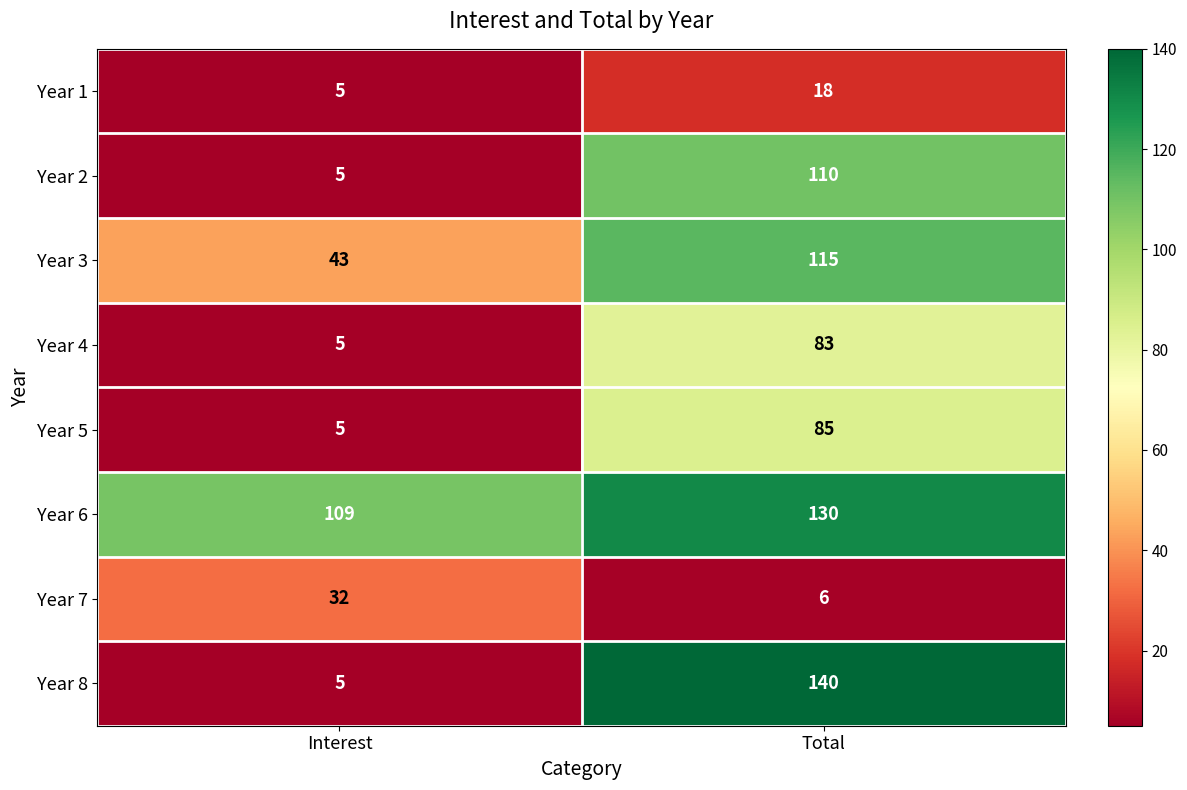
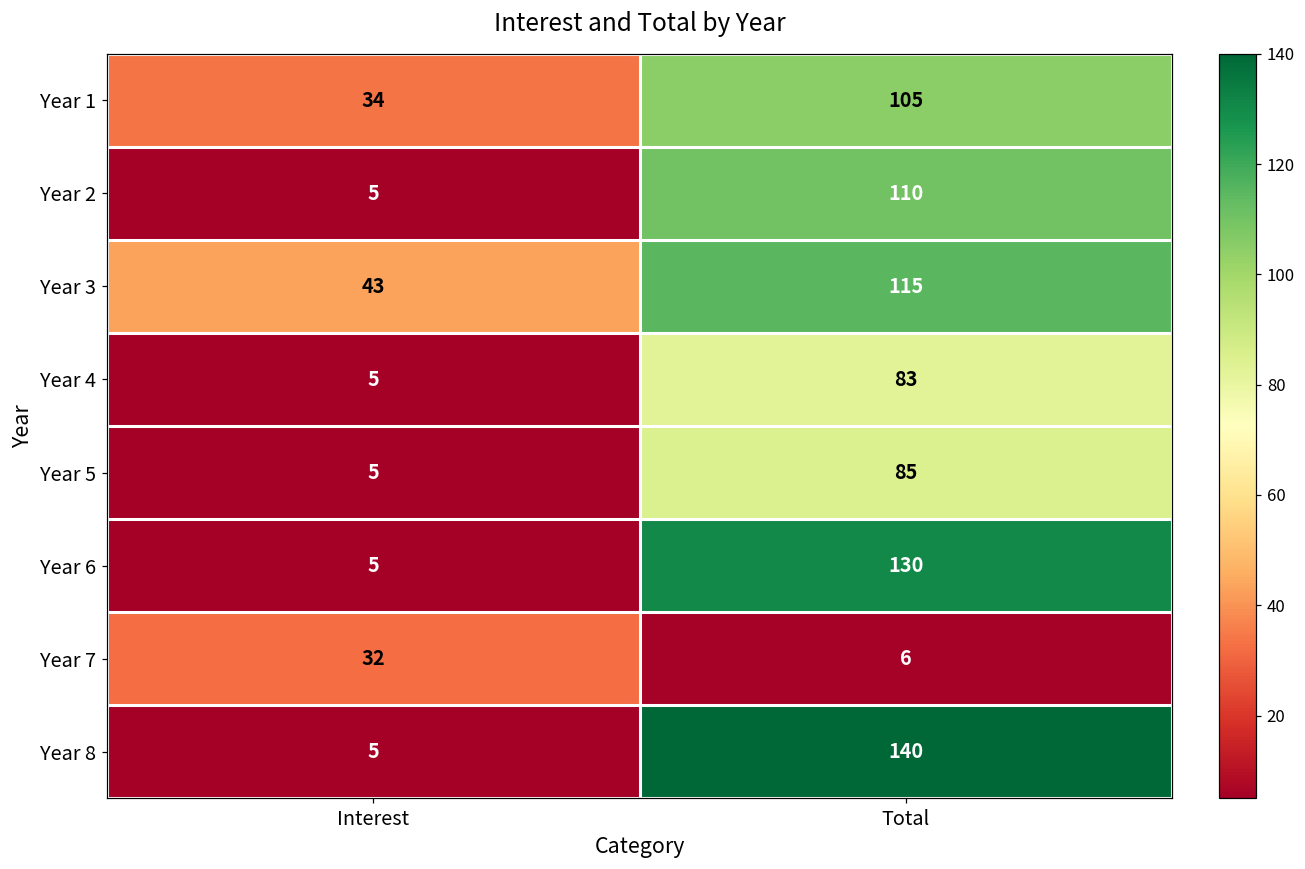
Year 1, Interest: 5 -> 34
Year 1, Total: 18 -> 105
Year 6, Interest: 109 -> 5
